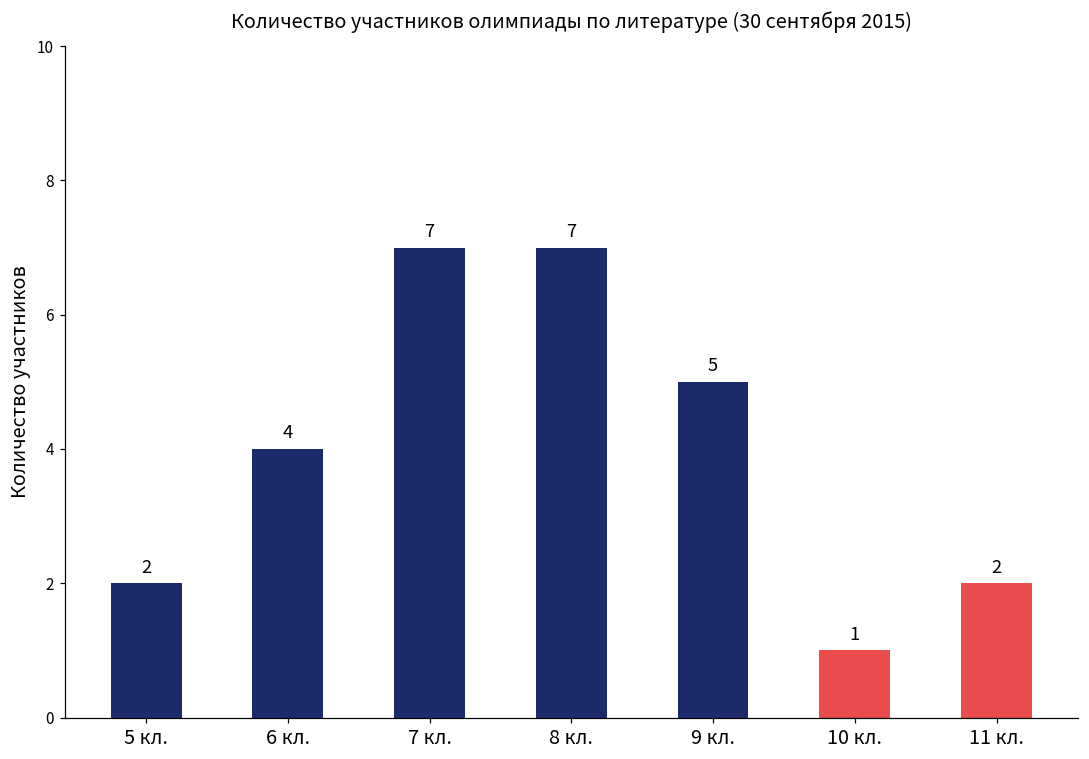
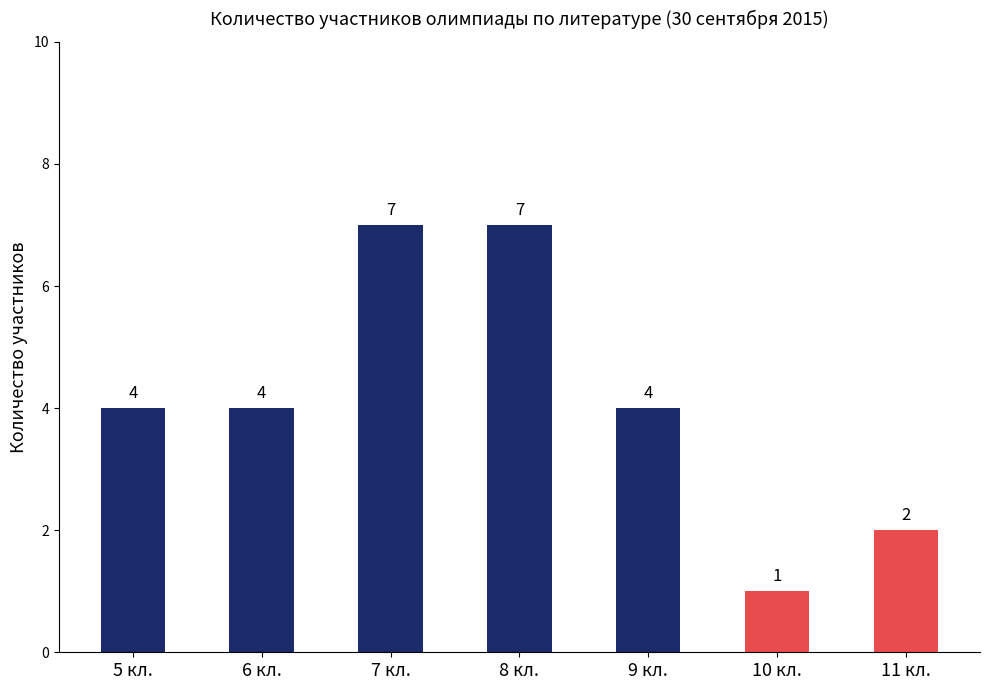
5 кл.: 2 -> 4
9 кл.: 5 -> 4
